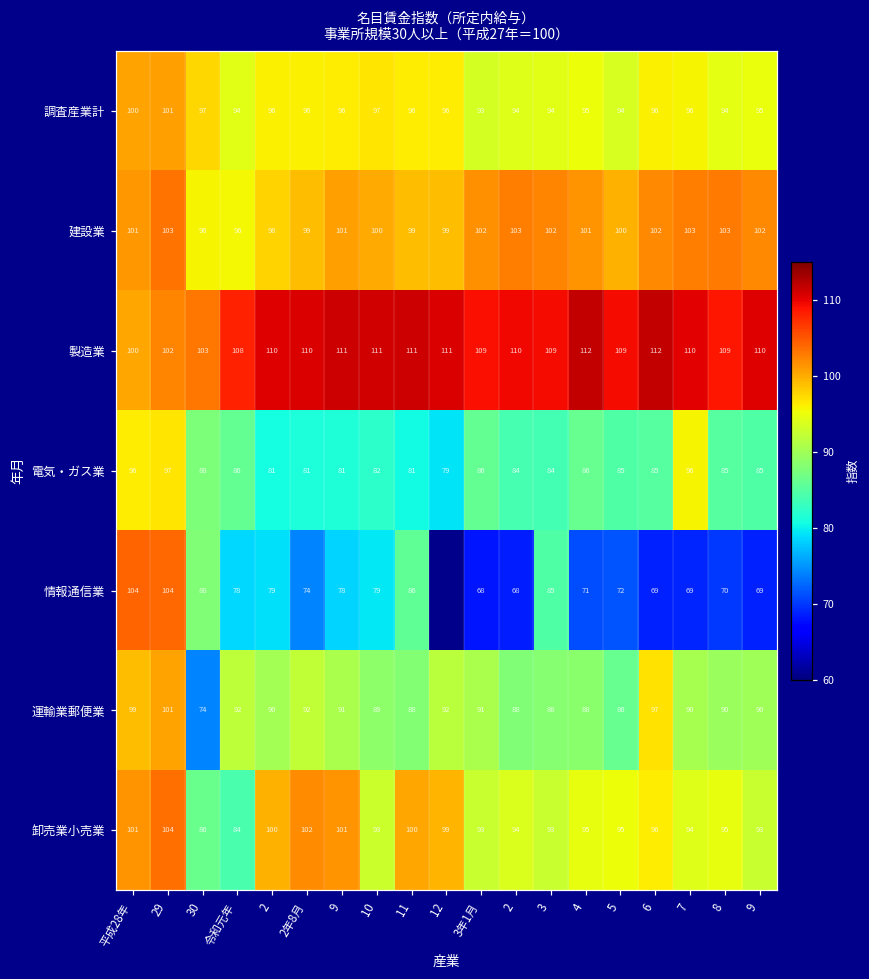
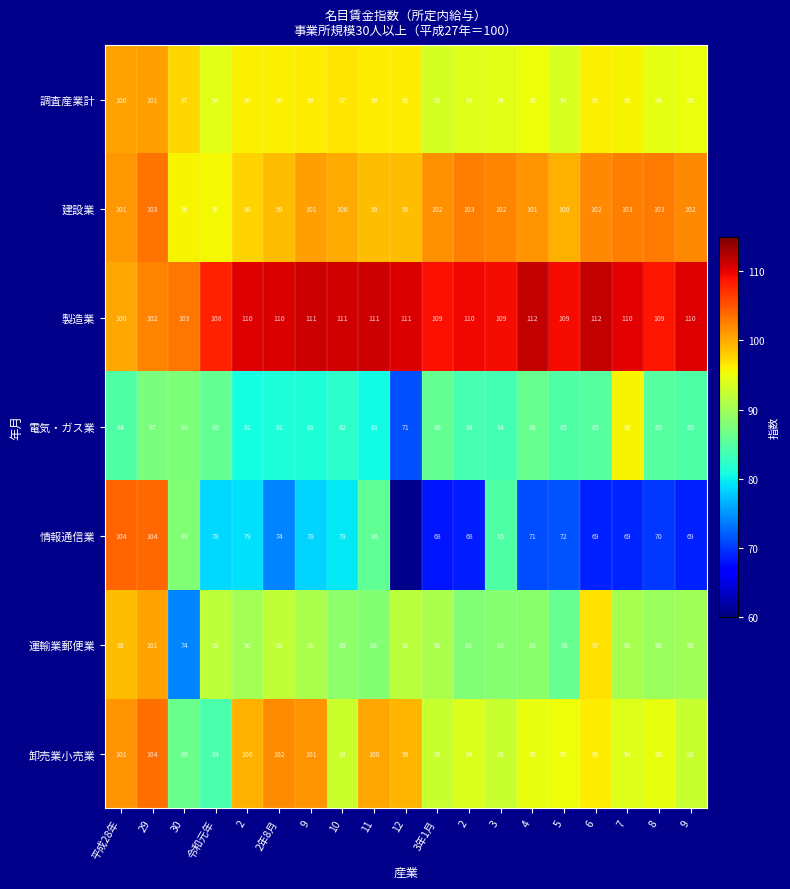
電気・ガス業, 平成28年: 96 -> 84
電気・ガス業, 29: 97 -> 87
電気・ガス業, 12: 79 -> 71
